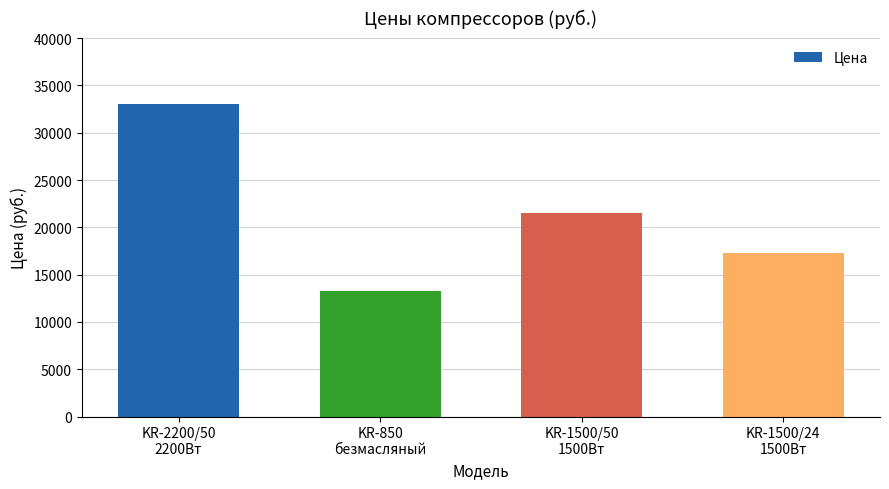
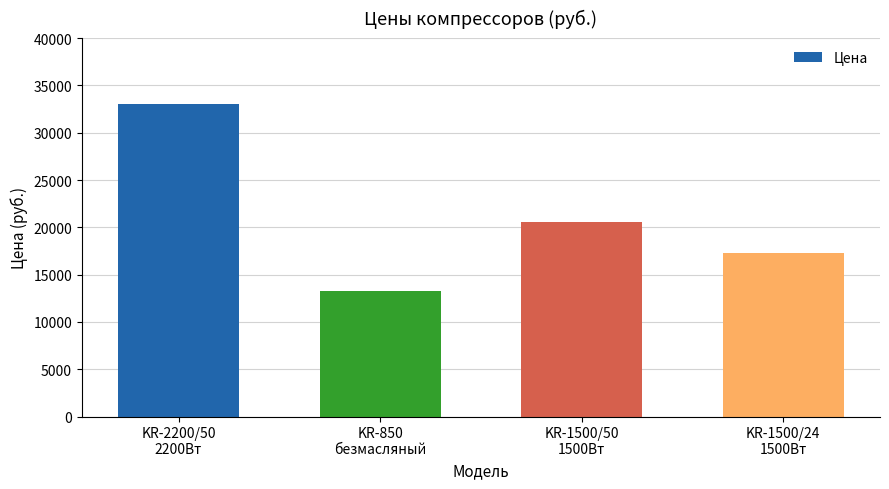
KR-1500/50 1500Вт: 22000 -> 21000
